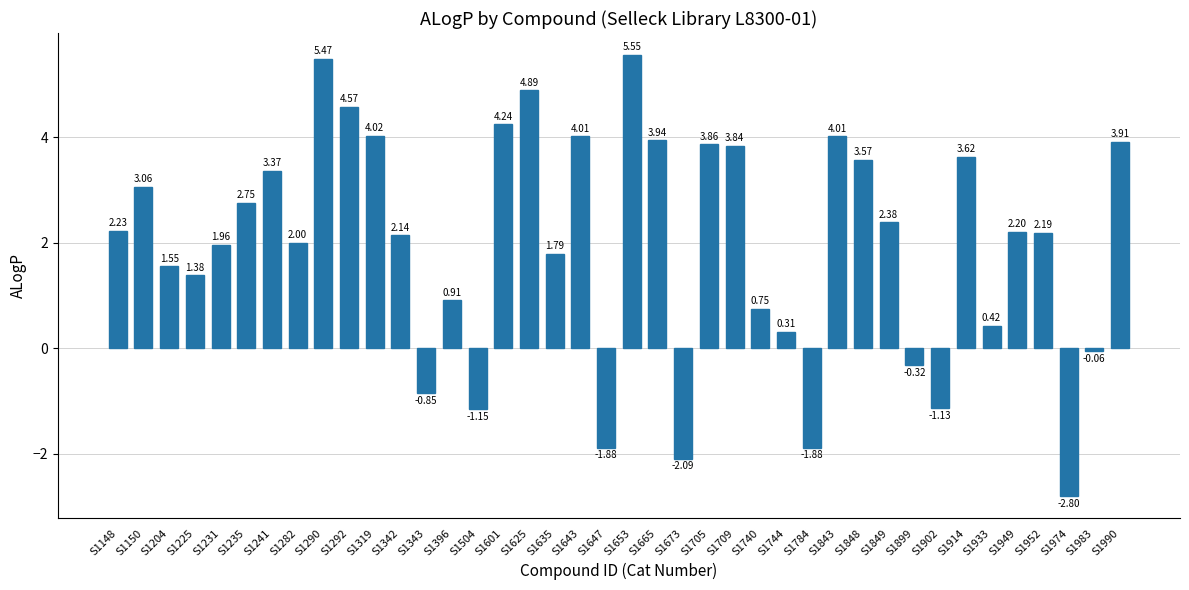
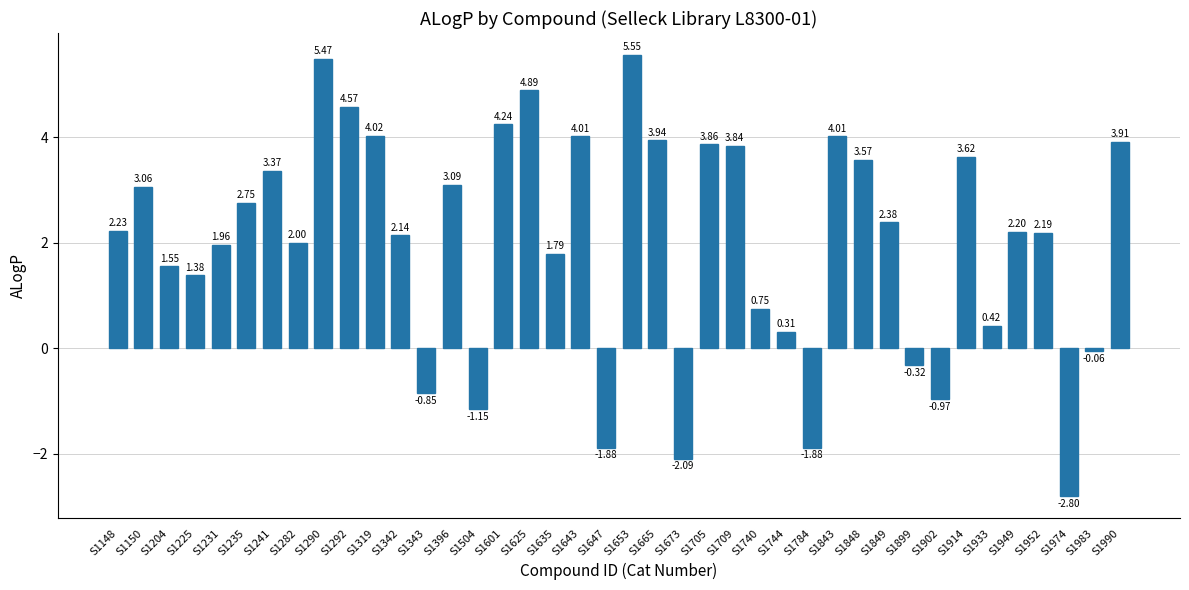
S1396: 0.91 -> 3.09
S1902: -1.13 -> -0.97
